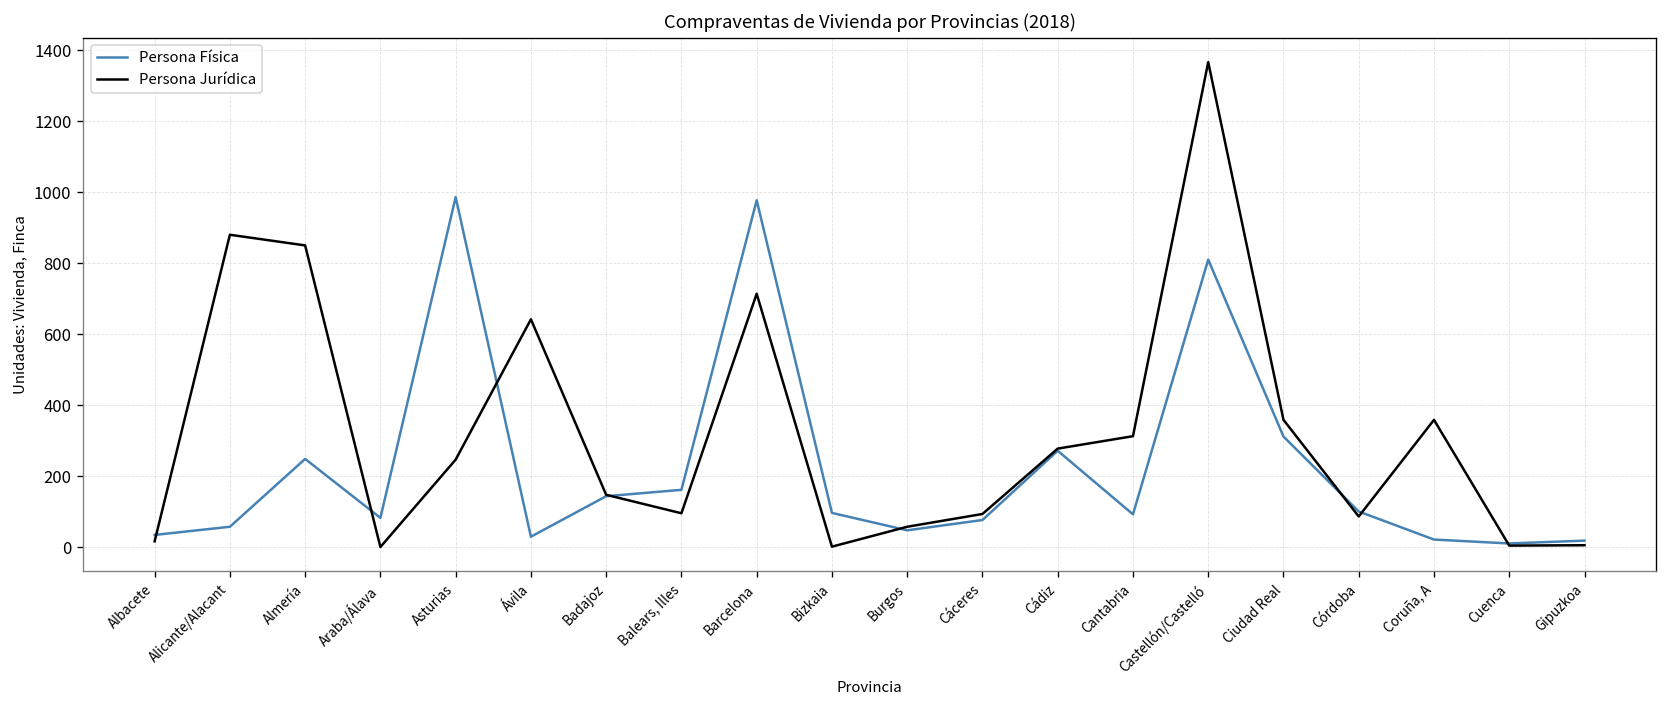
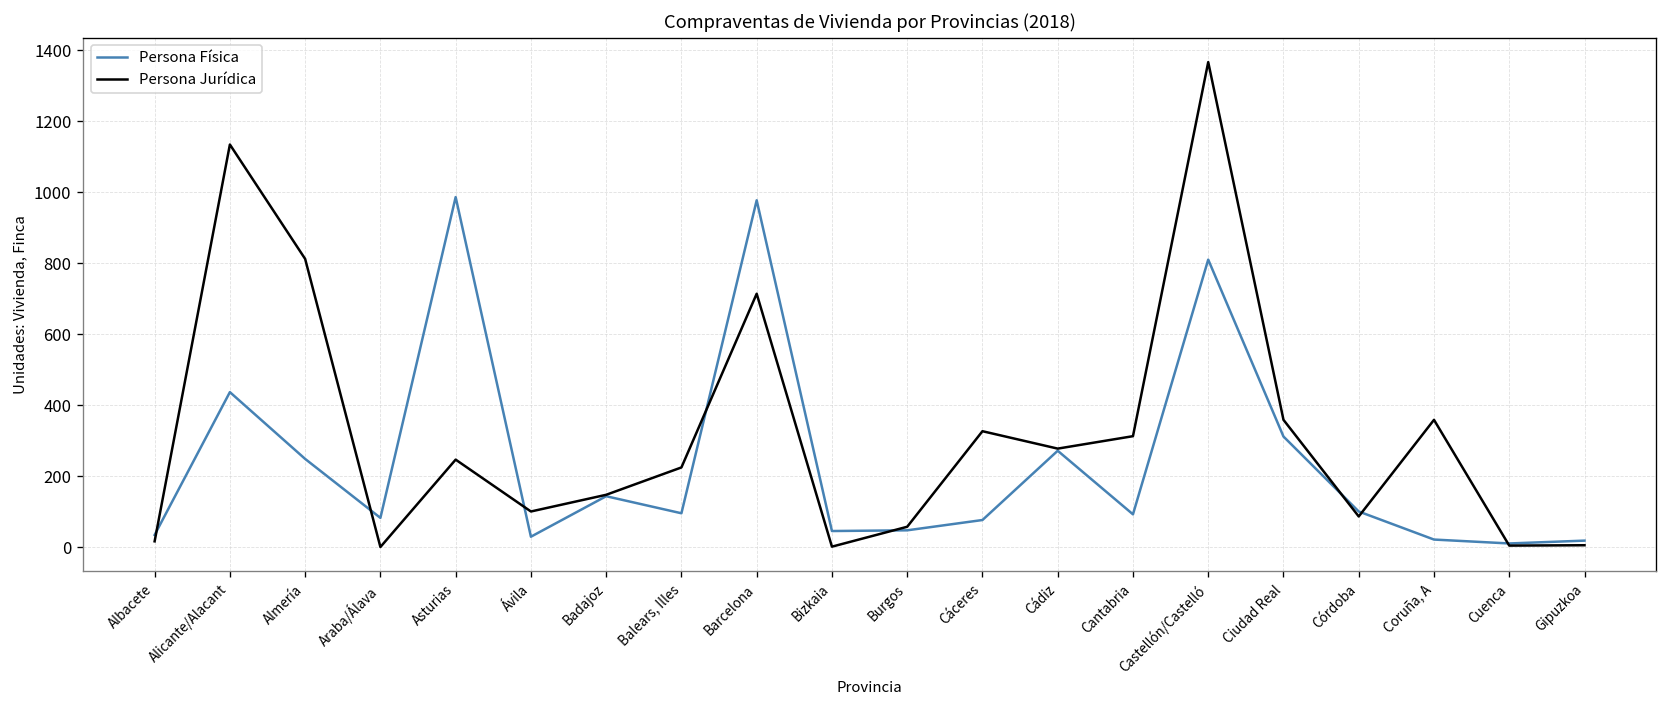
Persona Física, Alicante/Alacant: 60 -> 440
Persona Jurídica, Alicante/Alacant: 880 -> 1130
Persona Jurídica, Almería: 850 -> 810
Persona Jurídica, Ávila: 640 -> 100
Persona Física, Balears, Illes: 160 -> 100
Persona Jurídica, Balears, Illes: 100 -> 230
Persona Física, Bizkaia: 100 -> 50
Persona Jurídica, Cáceres: 90 -> 330
